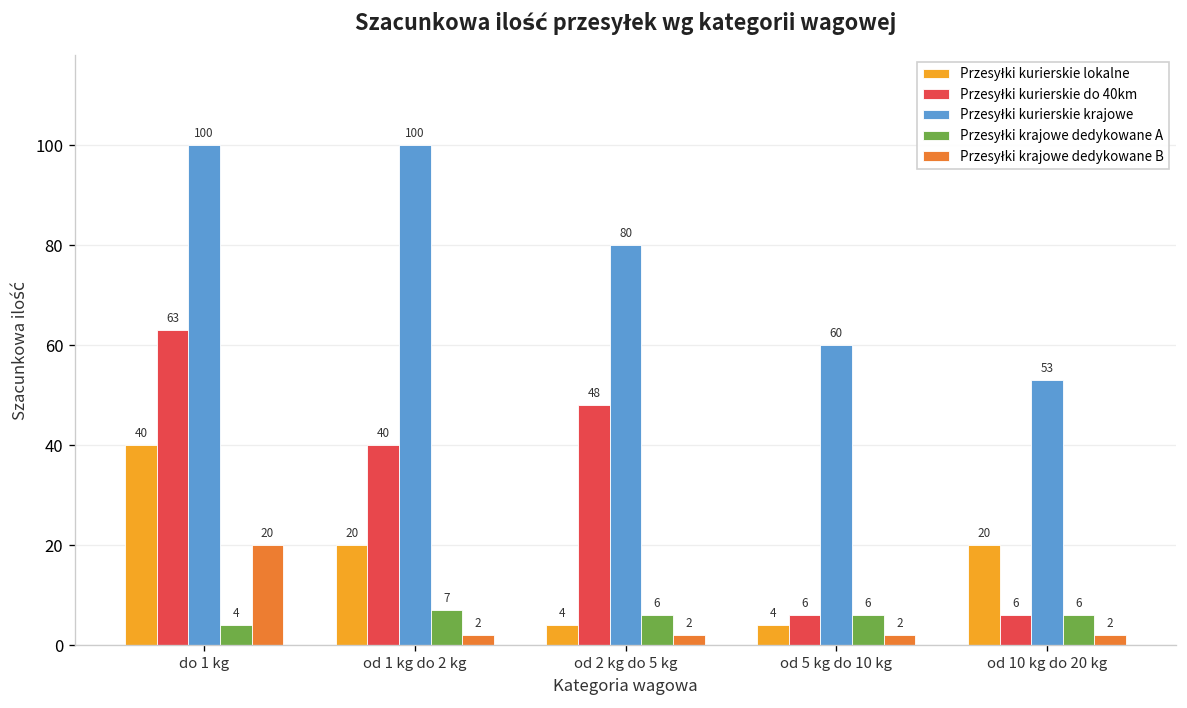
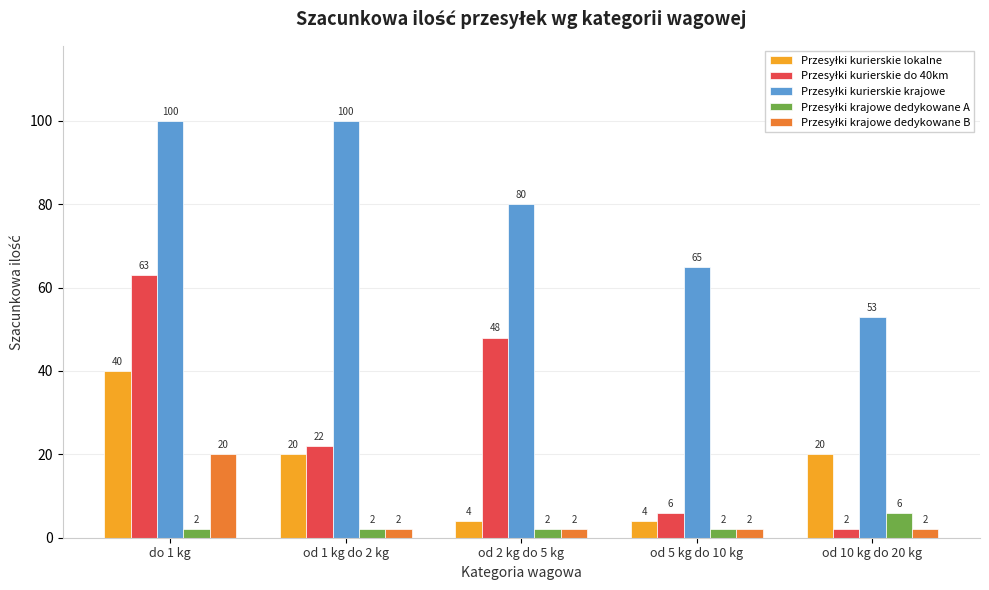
Przesyłki krajowe dedykowane A, do 1 kg: 4 -> 2
Przesyłki kurierskie do 40km, od 1 kg do 2 kg: 40 -> 22
Przesyłki krajowe dedykowane A, od 1 kg do 2 kg: 7 -> 2
Przesyłki krajowe dedykowane A, od 2 kg do 5 kg: 6 -> 2
Przesyłki kurierskie krajowe, od 5 kg do 10 kg: 60 -> 65
Przesyłki krajowe dedykowane A, od 5 kg do 10 kg: 6 -> 2
Przesyłki kurierskie do 40km, od 10 kg do 20 kg: 6 -> 2
